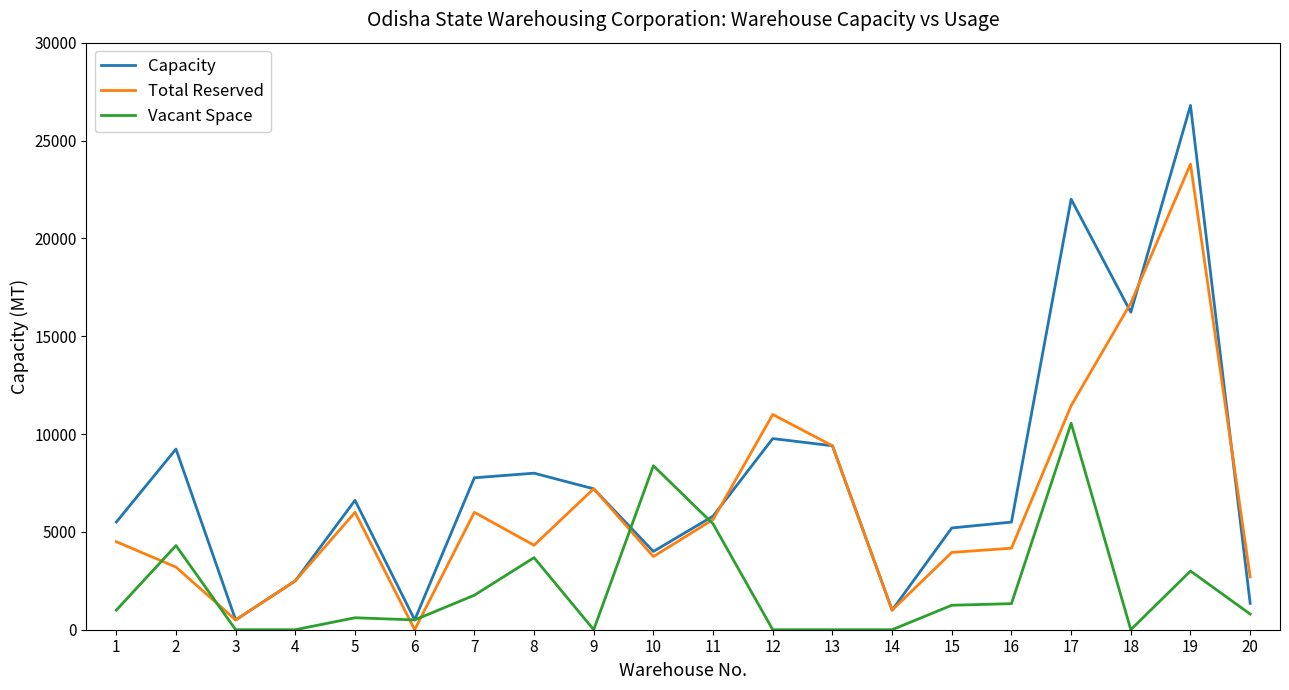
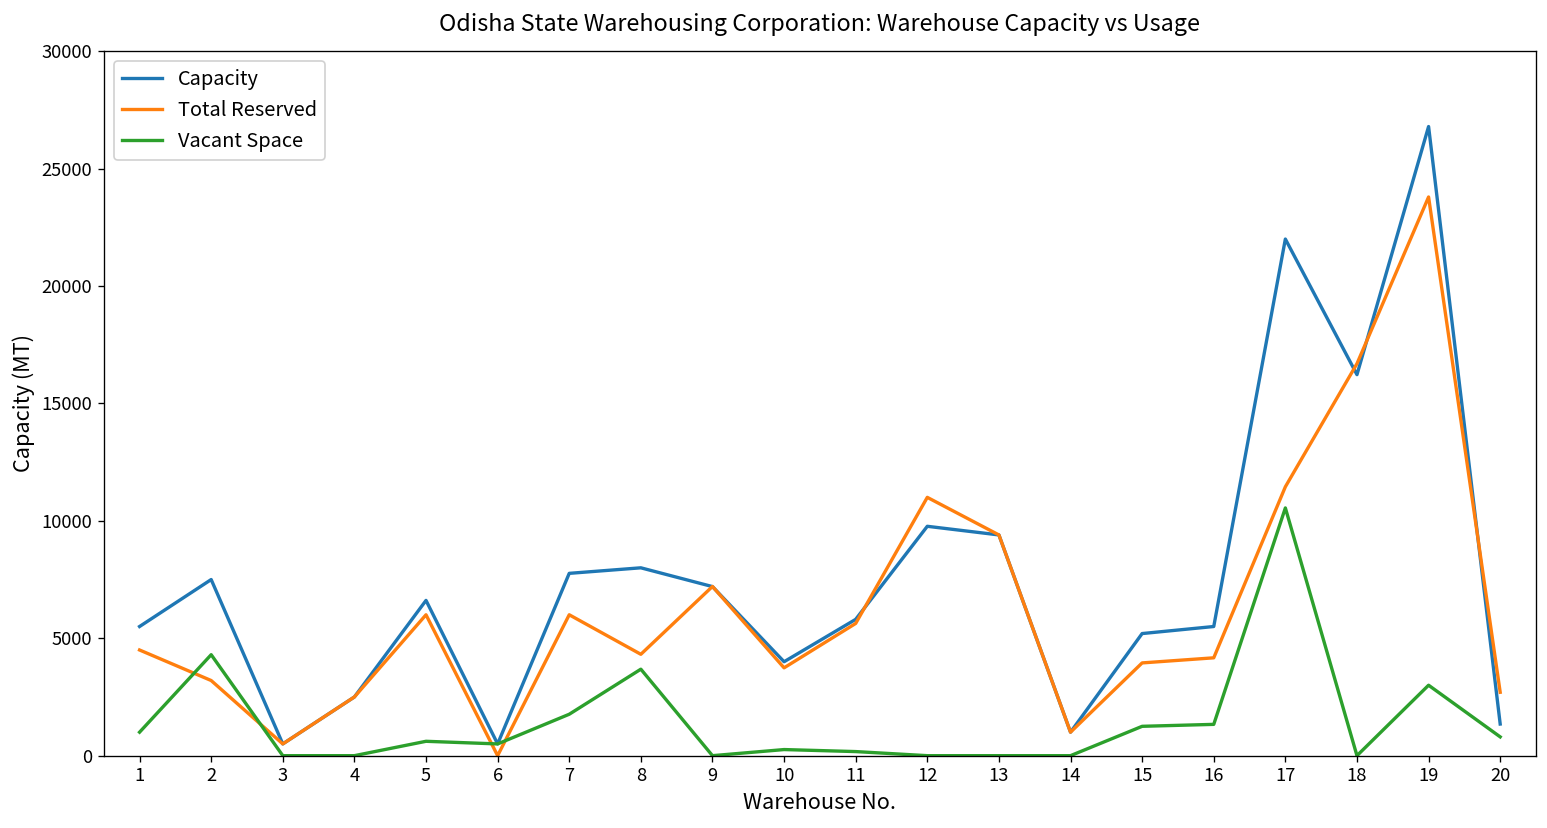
Capacity, 2: 9200 -> 7500
Vacant Space, 10: 8400 -> 300
Vacant Space, 11: 5400 -> 200
